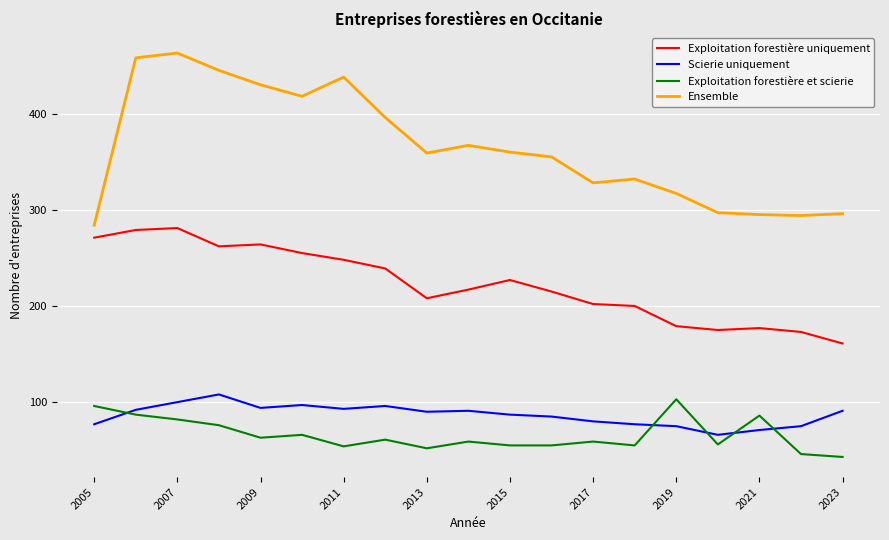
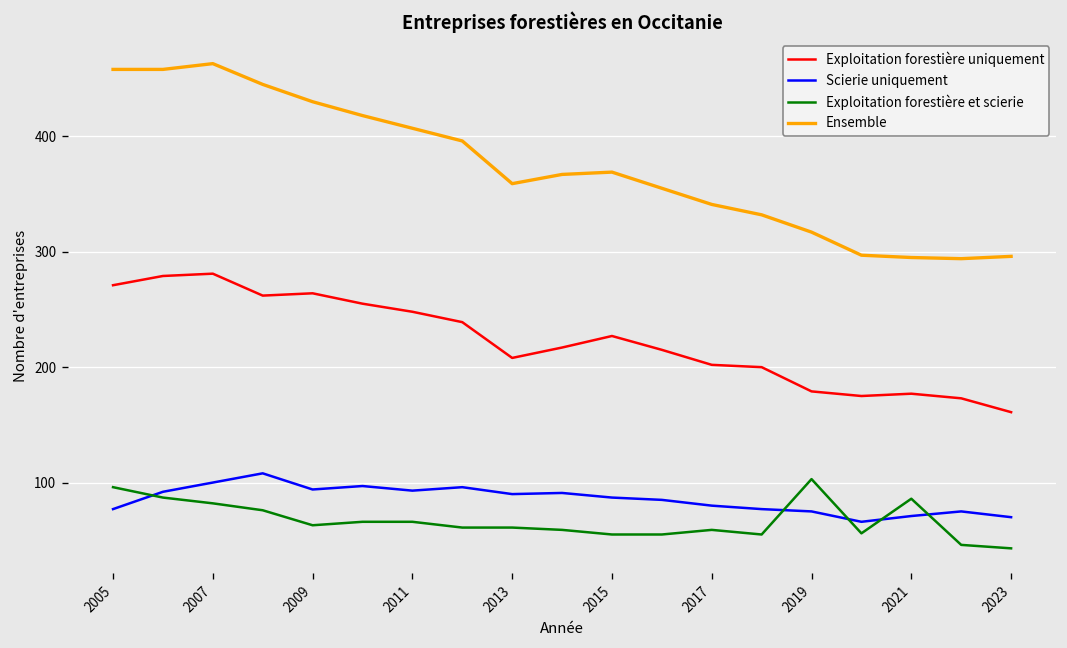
Ensemble, 2005: 280 -> 460
Exploitation forestière et scierie, 2011: 50 -> 70
Ensemble, 2011: 440 -> 410
Exploitation forestière et scierie, 2013: 50 -> 60
Ensemble, 2015: 360 -> 370
Ensemble, 2017: 330 -> 340
Scierie uniquement, 2023: 90 -> 70
